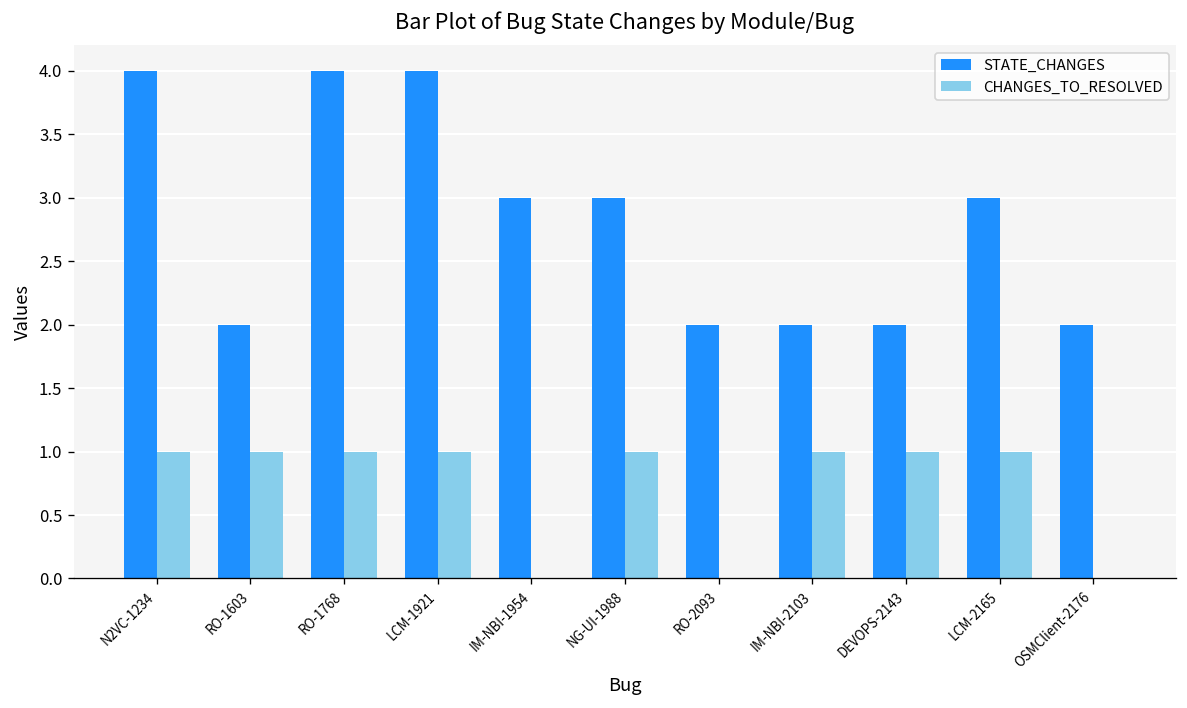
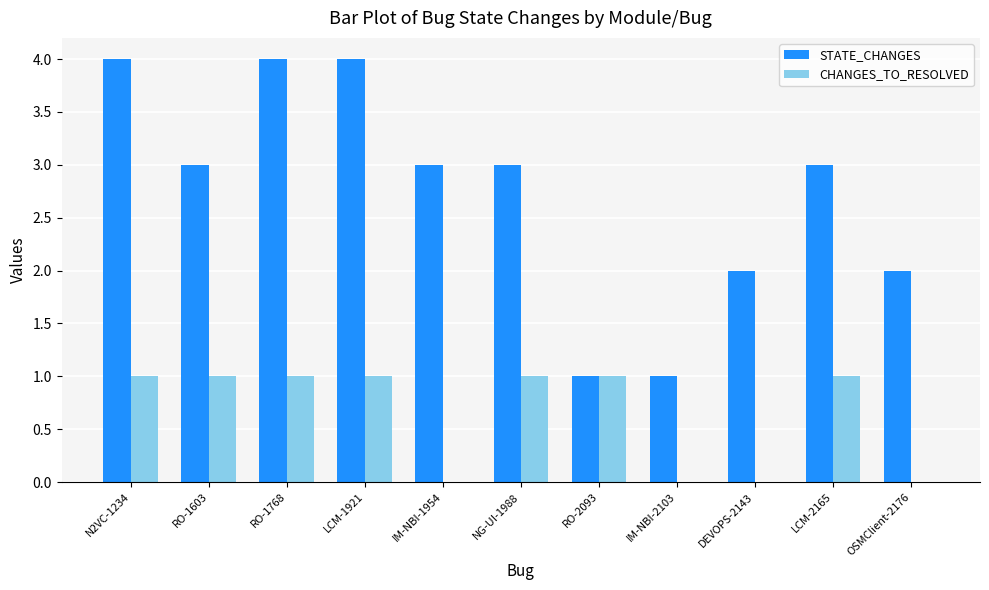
STATE_CHANGES, RO-1603: 2 -> 3
STATE_CHANGES, RO-2093: 2 -> 1
CHANGES_TO_RESOLVED, RO-2093: 0 -> 1
STATE_CHANGES, IM-NBI-2103: 2 -> 1
CHANGES_TO_RESOLVED, IM-NBI-2103: 1 -> 0
CHANGES_TO_RESOLVED, DEVOPS-2143: 1 -> 0
